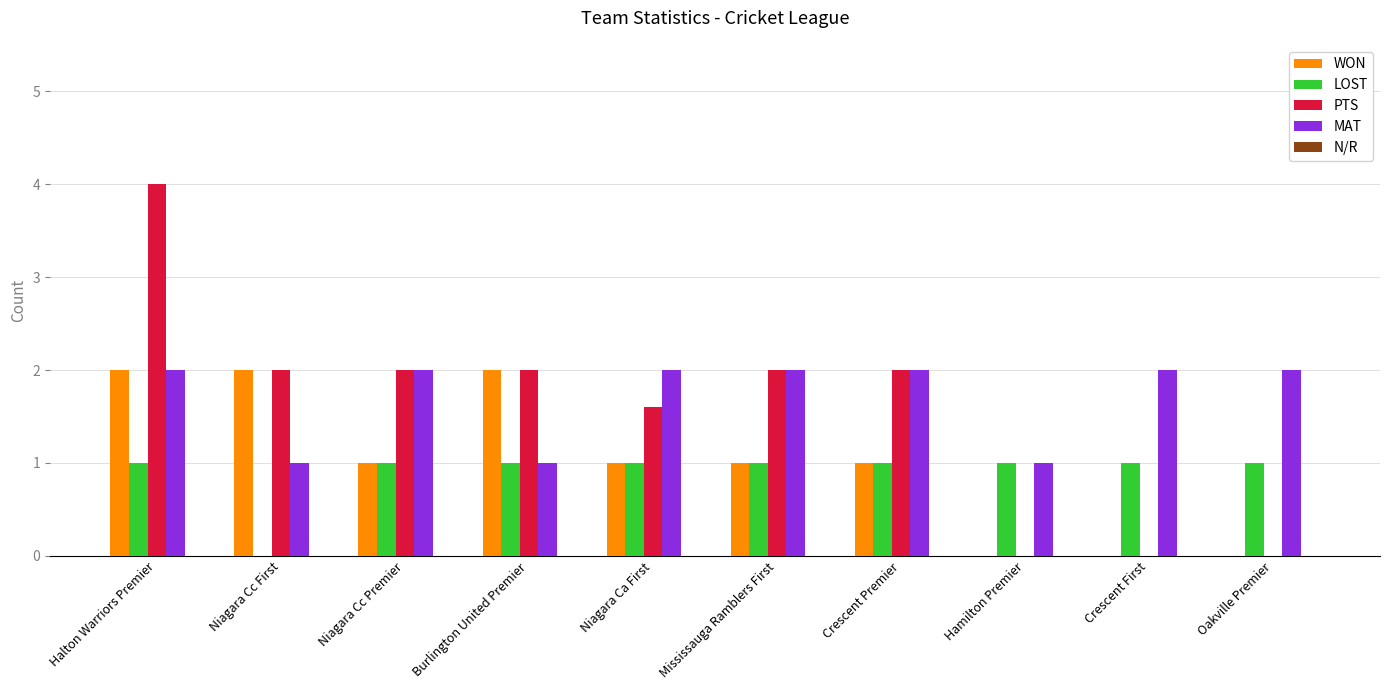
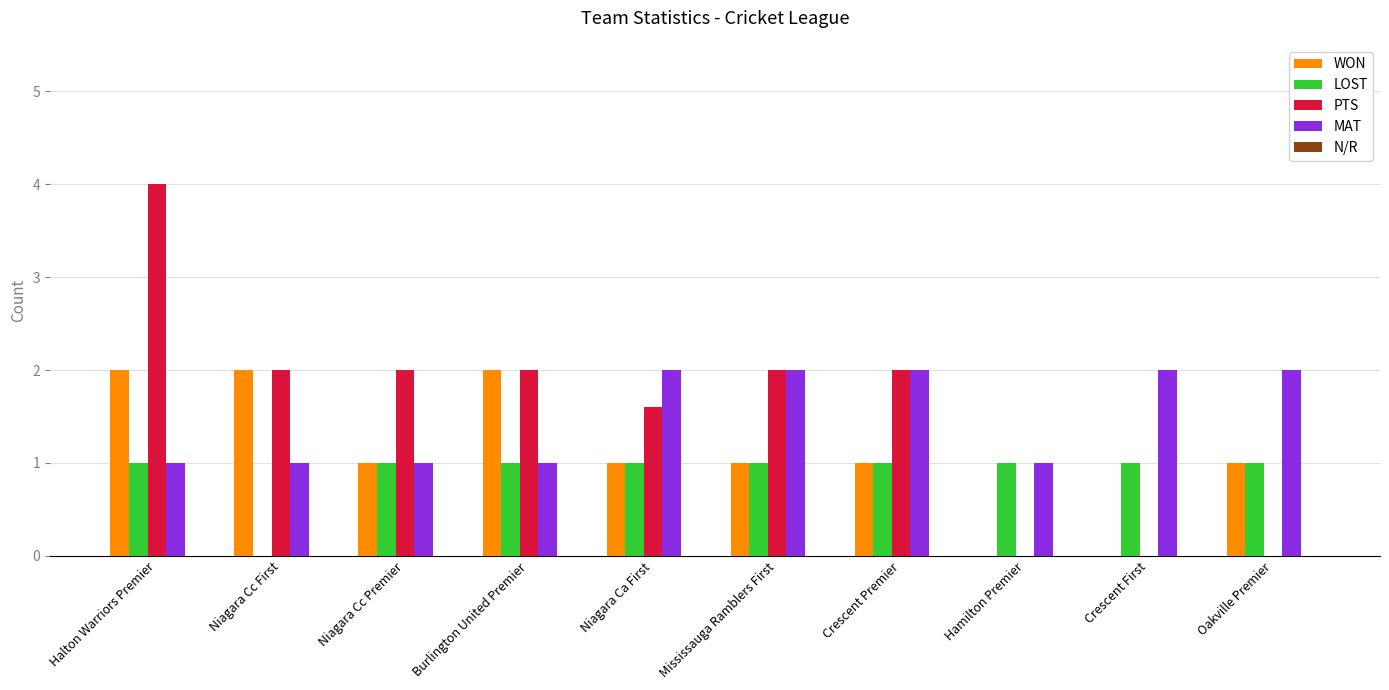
MAT, Halton Warriors Premier: 2 -> 1
MAT, Niagara Cc Premier: 2 -> 1
WON, Oakville Premier: 0 -> 1
